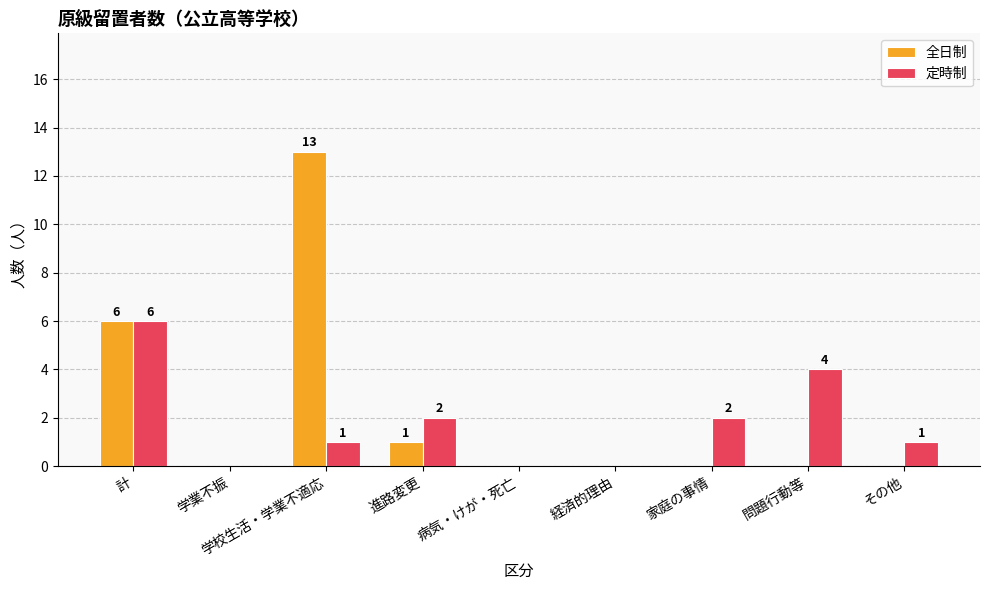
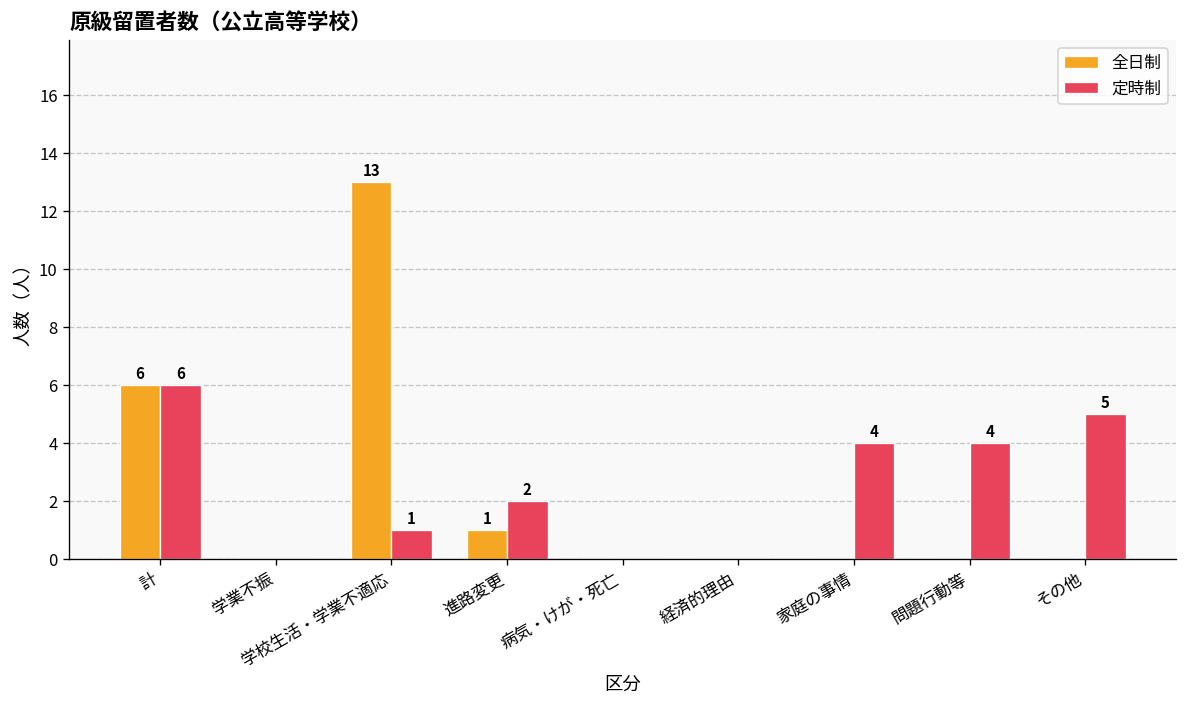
定時制, 家庭の事情: 2 -> 4
定時制, その他: 1 -> 5
